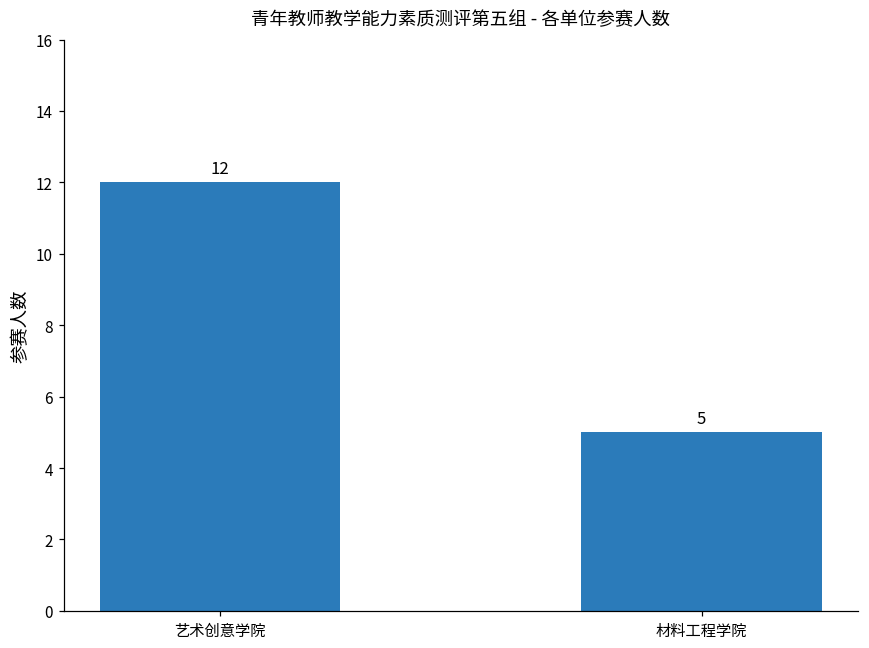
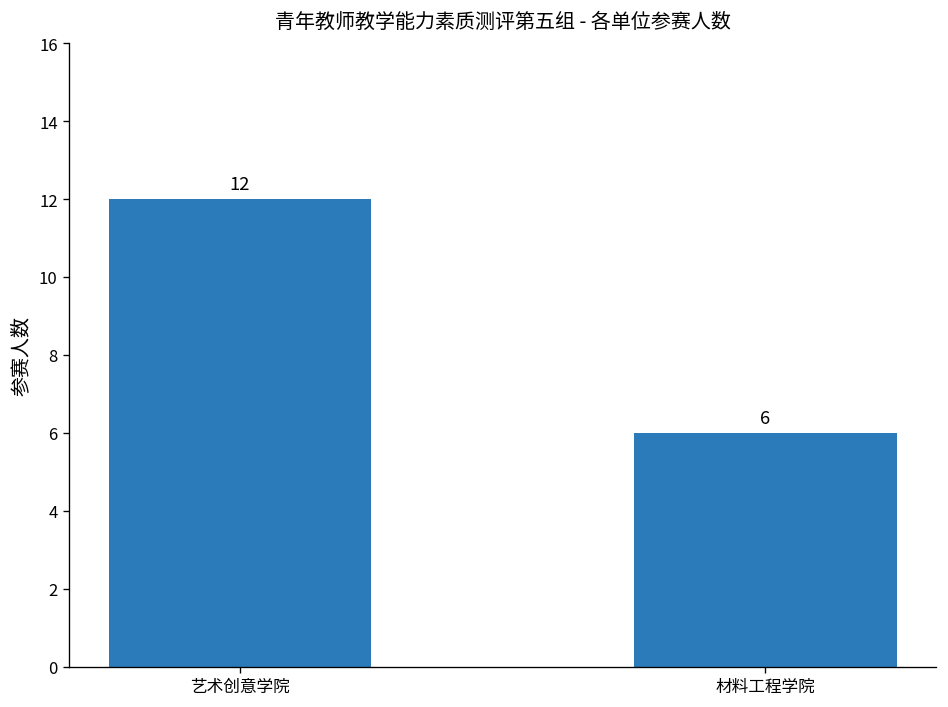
材料工程学院: 5 -> 6
